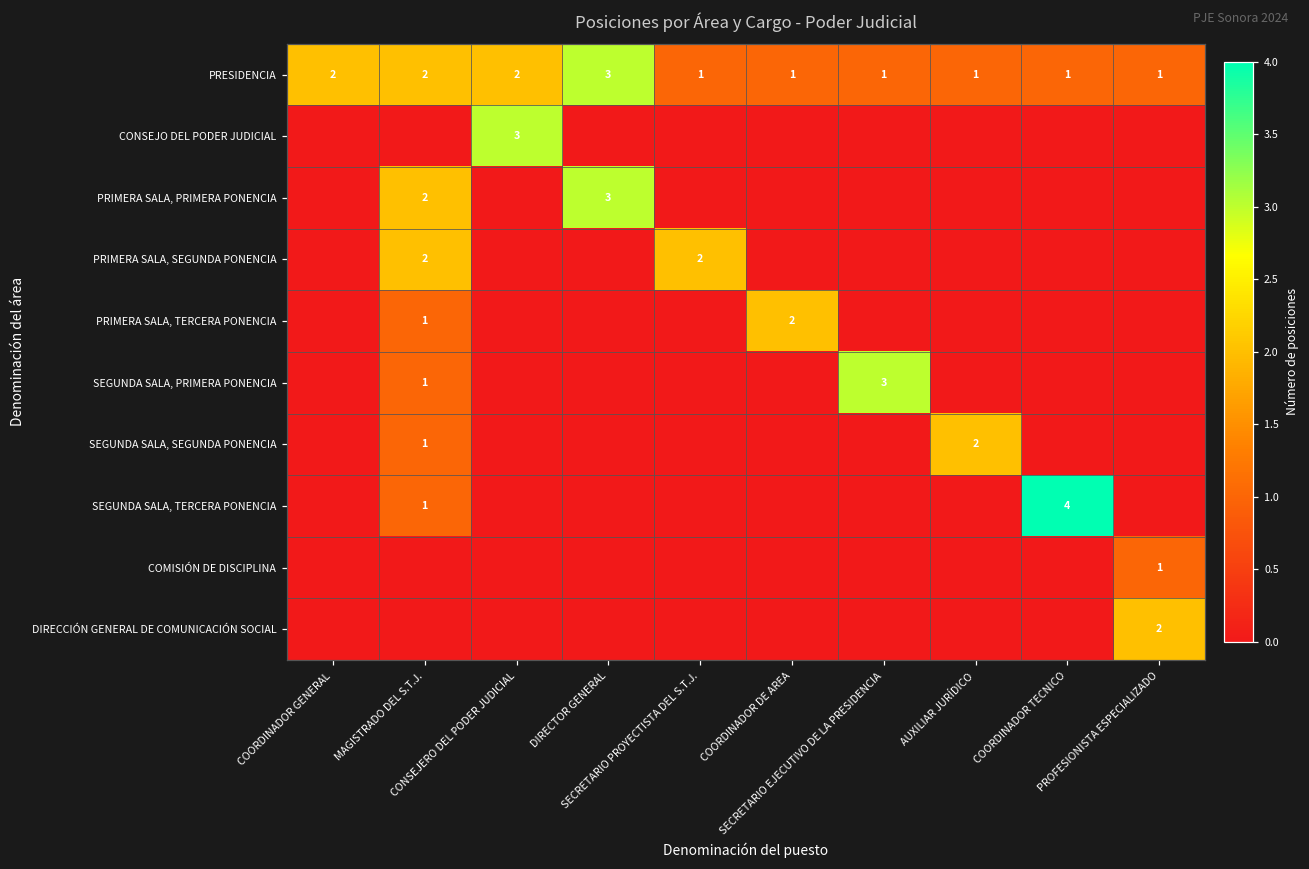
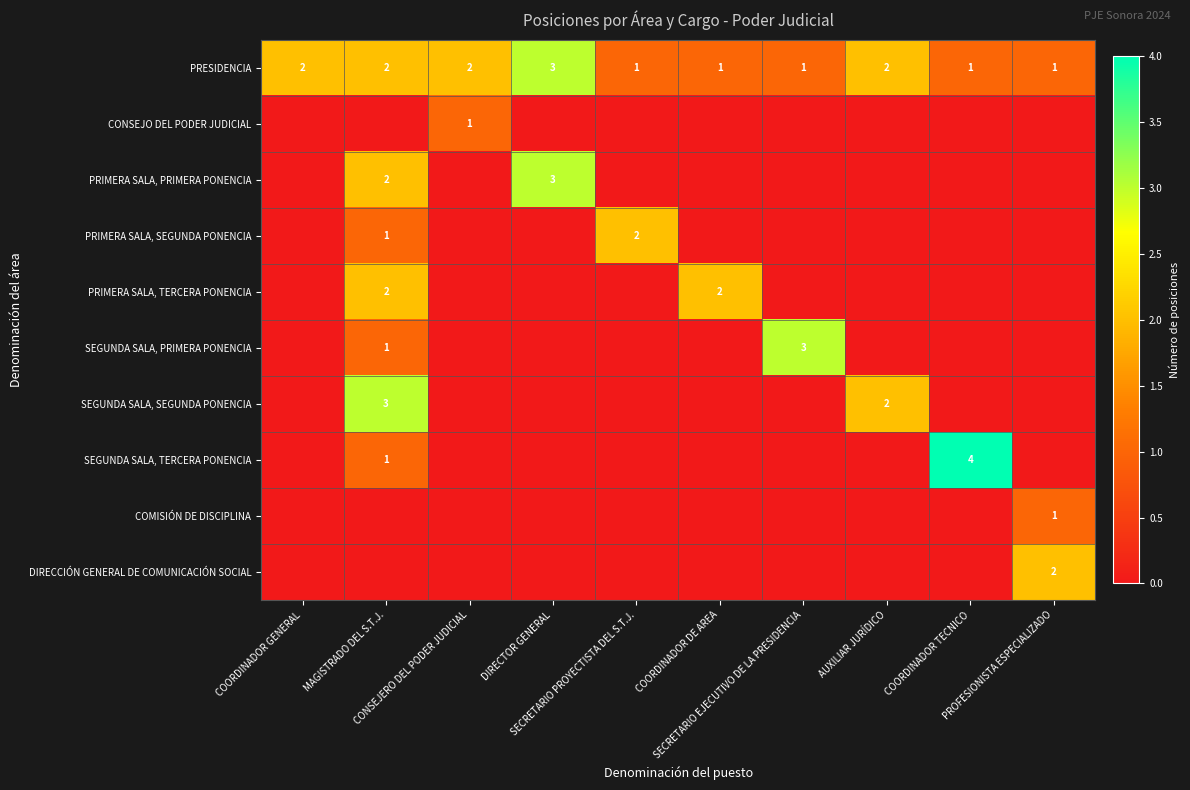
PRESIDENCIA, AUXILIAR JURÍDICO: 1 -> 2
CONSEJO DEL PODER JUDICIAL, CONSEJERO DEL PODER JUDICIAL: 3 -> 1
PRIMERA SALA, SEGUNDA PONENCIA, MAGISTRADO DEL S.T.J.: 2 -> 1
PRIMERA SALA, TERCERA PONENCIA, MAGISTRADO DEL S.T.J.: 1 -> 2
SEGUNDA SALA, SEGUNDA PONENCIA, MAGISTRADO DEL S.T.J.: 1 -> 3
